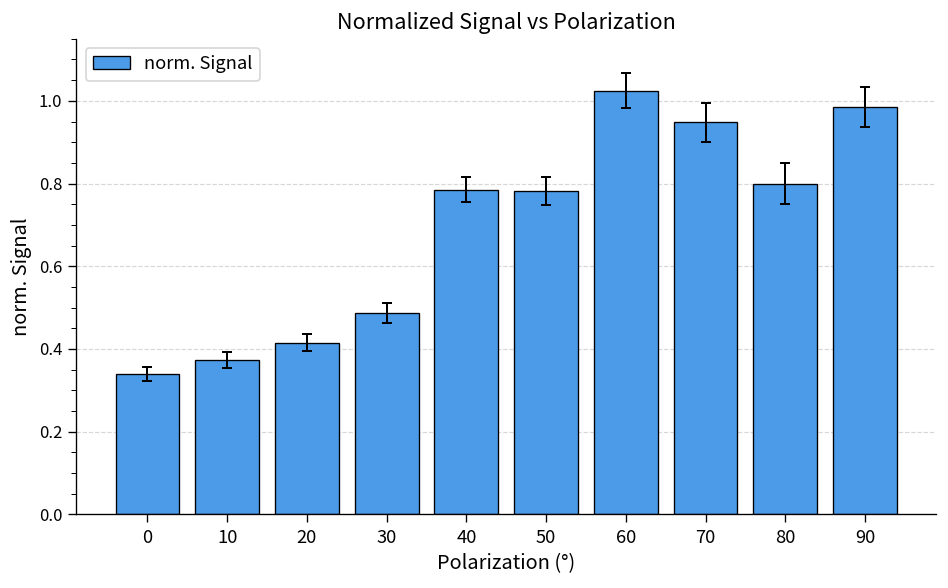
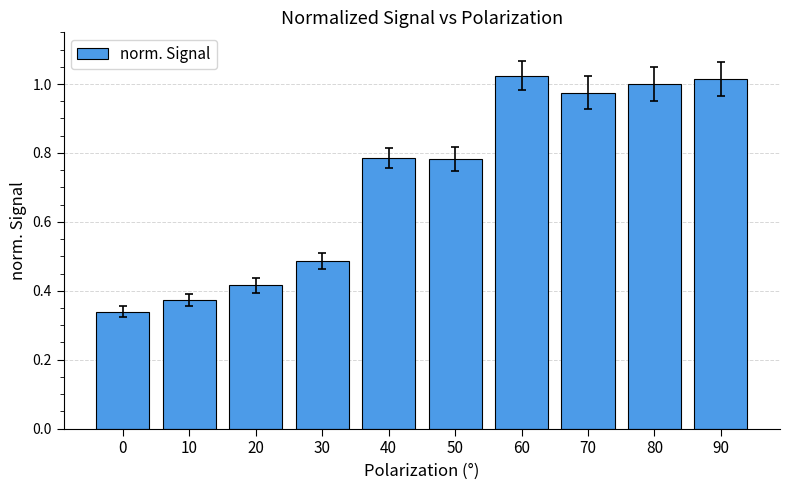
norm. Signal, 70: 0.95 -> 0.97
norm. Signal, 80: 0.8 -> 1.0
norm. Signal, 90: 0.99 -> 1.02
